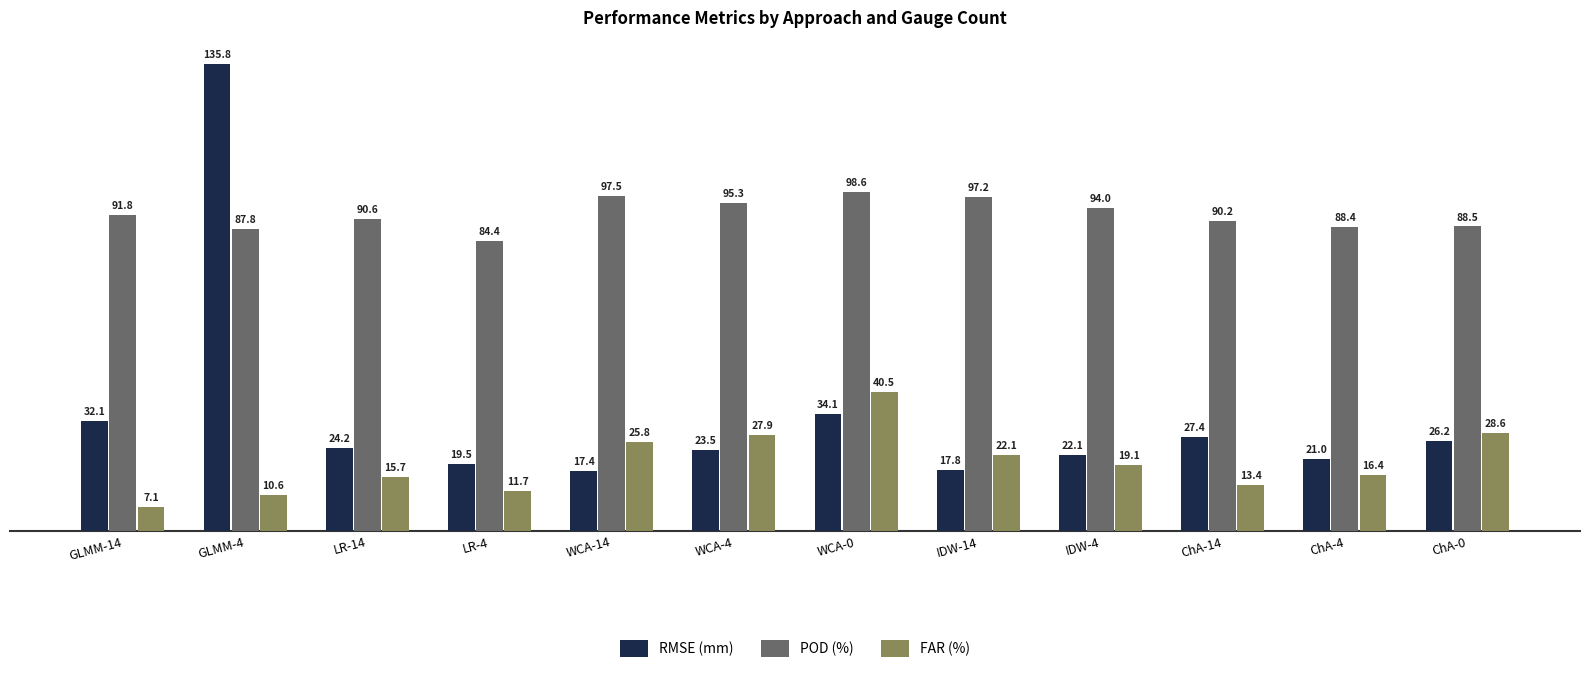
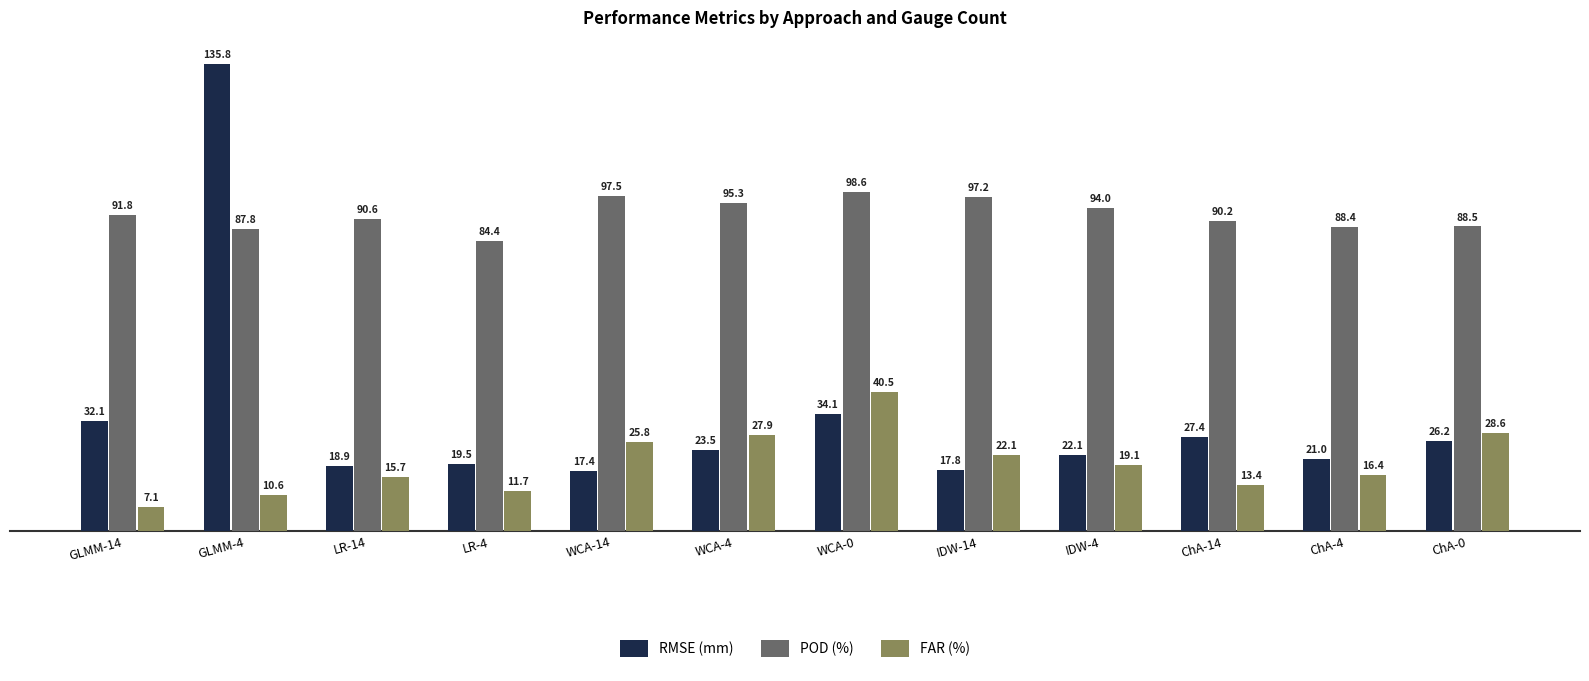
RMSE (mm), LR-14: 24.2 -> 18.9
